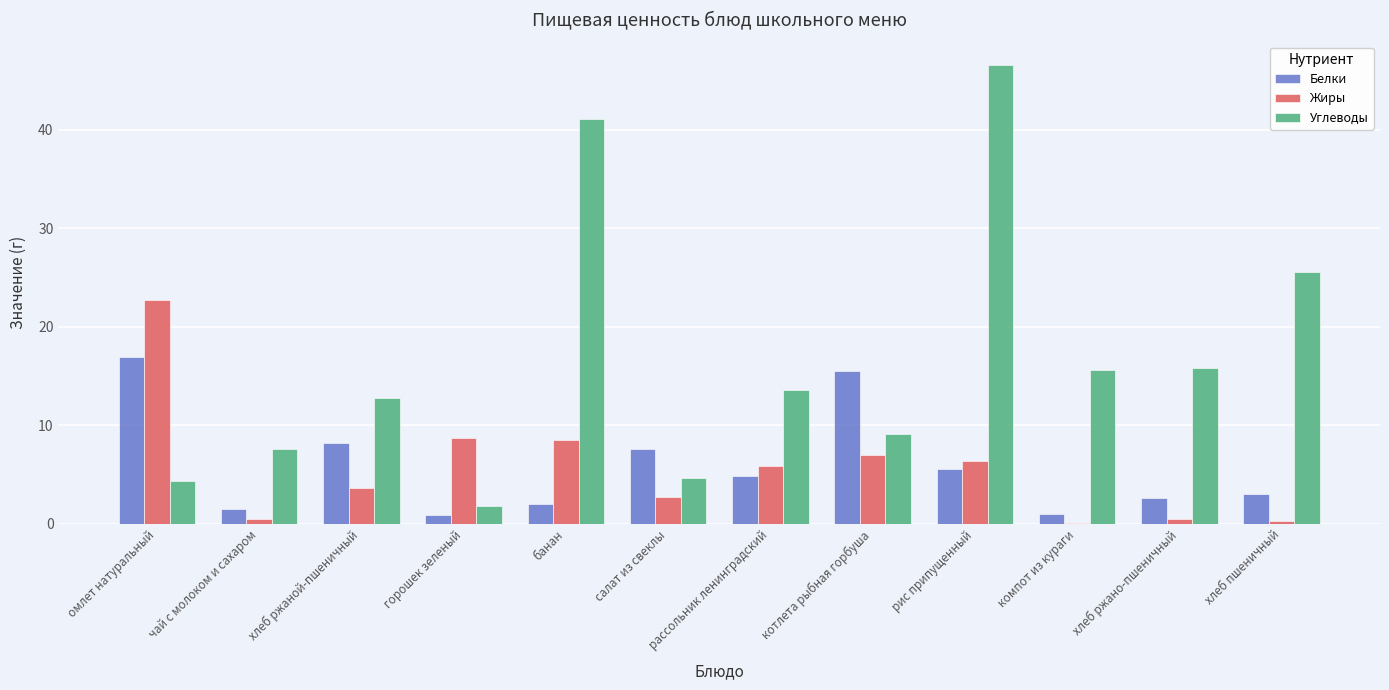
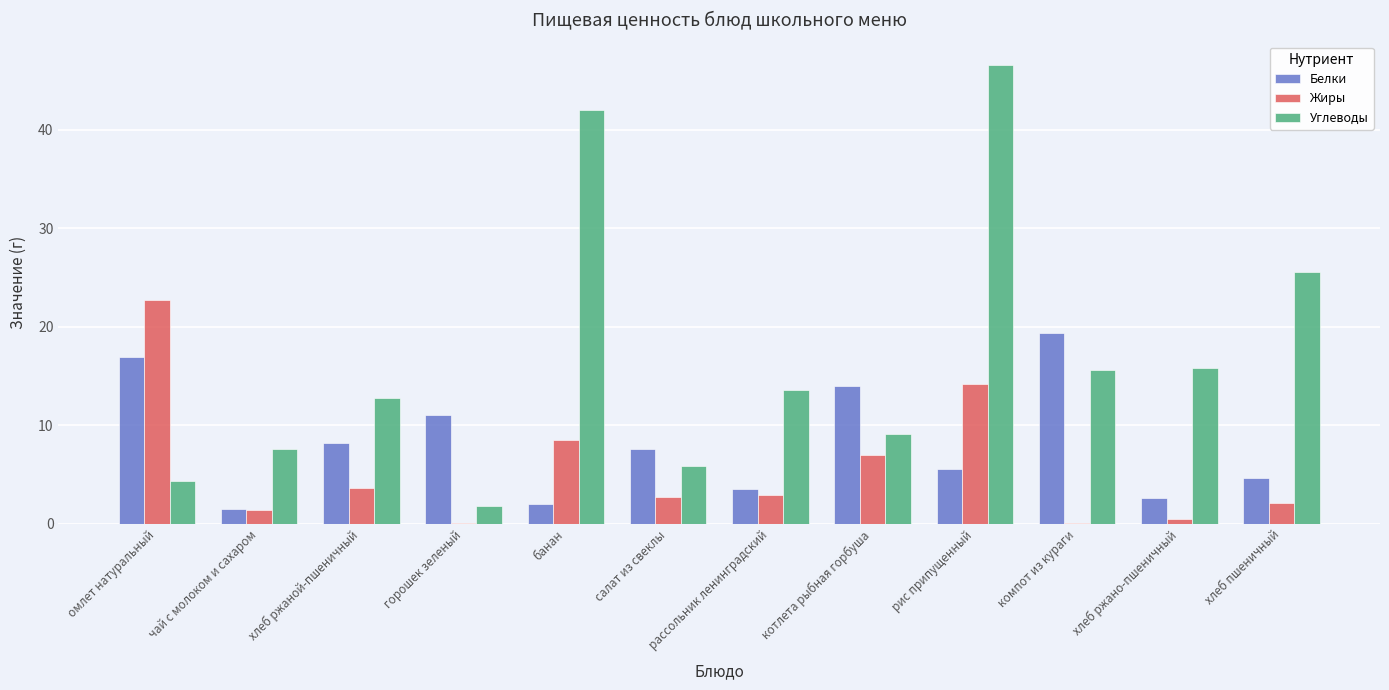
Жиры, чай с молоком и сахаром: 0.5 -> 1.4
Белки, горошек зеленый: 1 -> 11
Жиры, горошек зеленый: 9 -> 0
Углеводы, банан: 41 -> 42
Углеводы, салат из свеклы: 5 -> 6
Белки, рассольник ленинградский: 5 -> 4
Жиры, рассольник ленинградский: 6 -> 3
Белки, котлета рыбная горбуша: 16 -> 14
Жиры, рис припущенный: 6 -> 14
Белки, компот из кураги: 1 -> 19
Белки, хлеб пшеничный: 3 -> 5
Жиры, хлеб пшеничный: 0 -> 2
